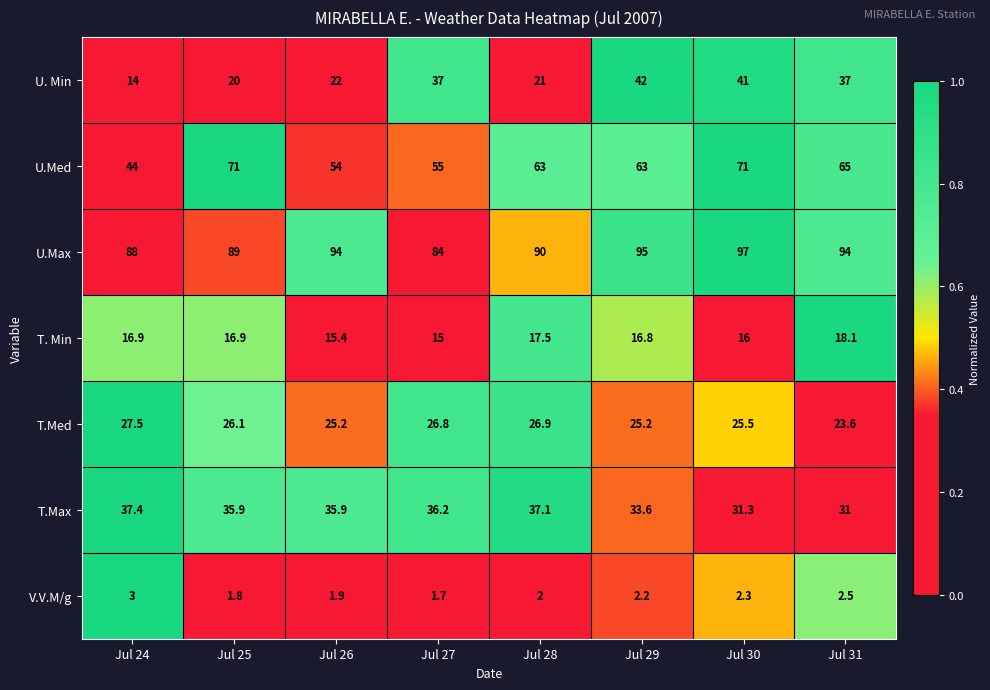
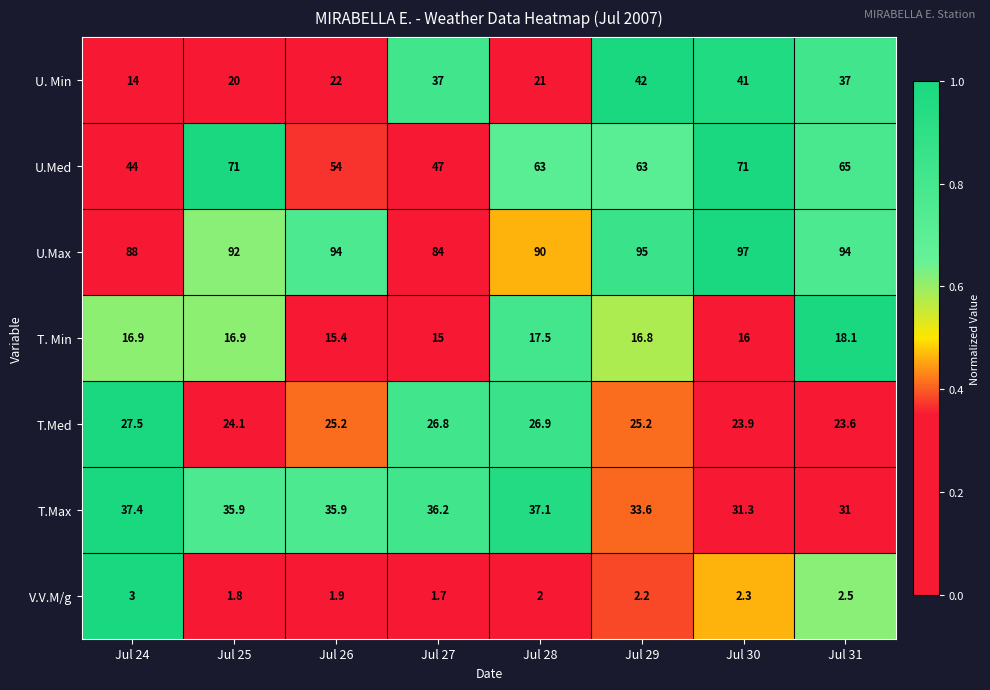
U.Med, Jul 27: 55 -> 47
U.Max, Jul 25: 89 -> 92
T.Med, Jul 25: 26.1 -> 24.1
T.Med, Jul 30: 25.5 -> 23.9
